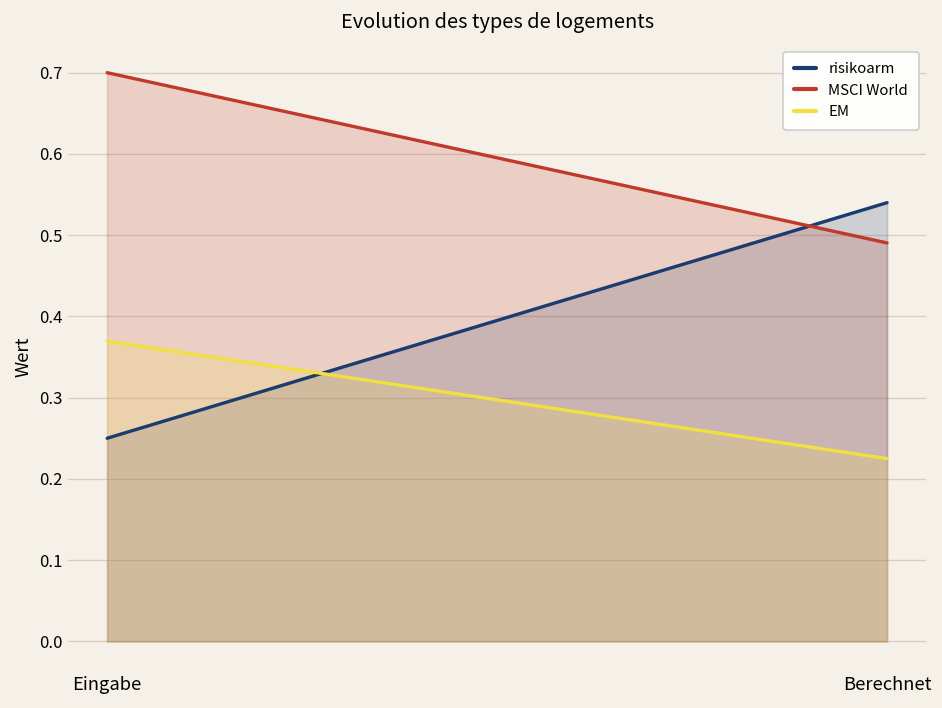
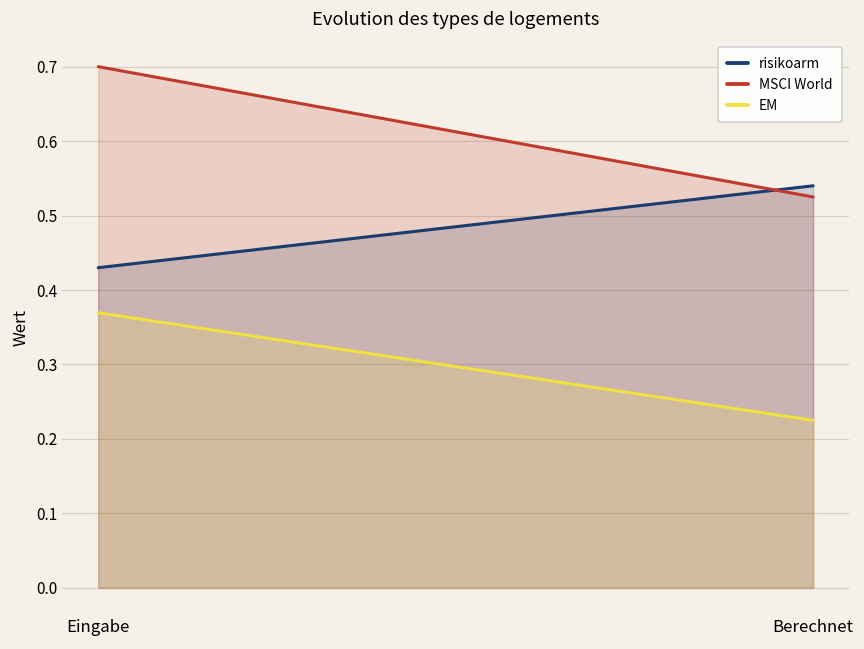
risikoarm, Eingabe: 0.25 -> 0.43
MSCI World, Berechnet: 0.49 -> 0.52
